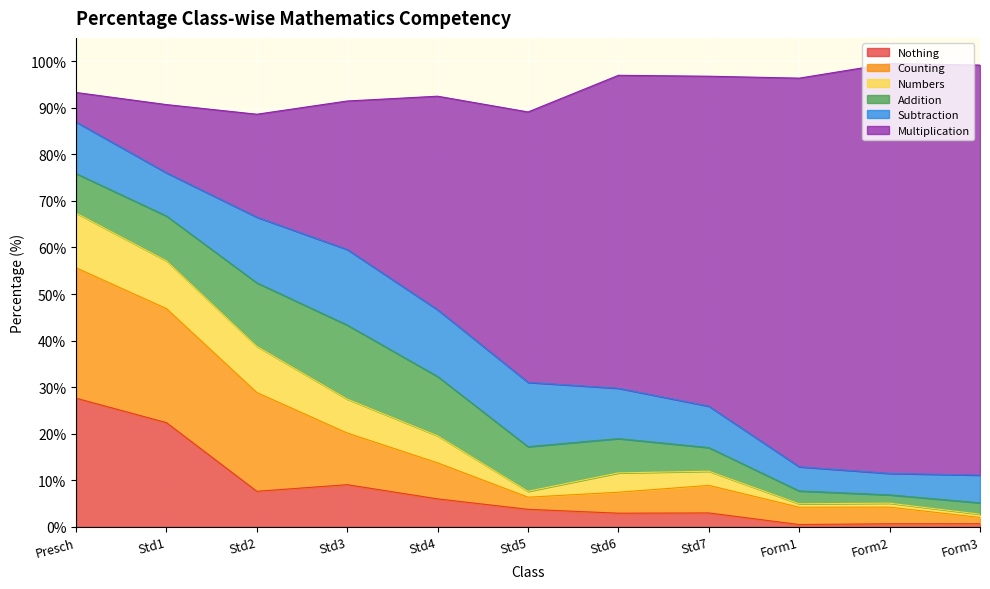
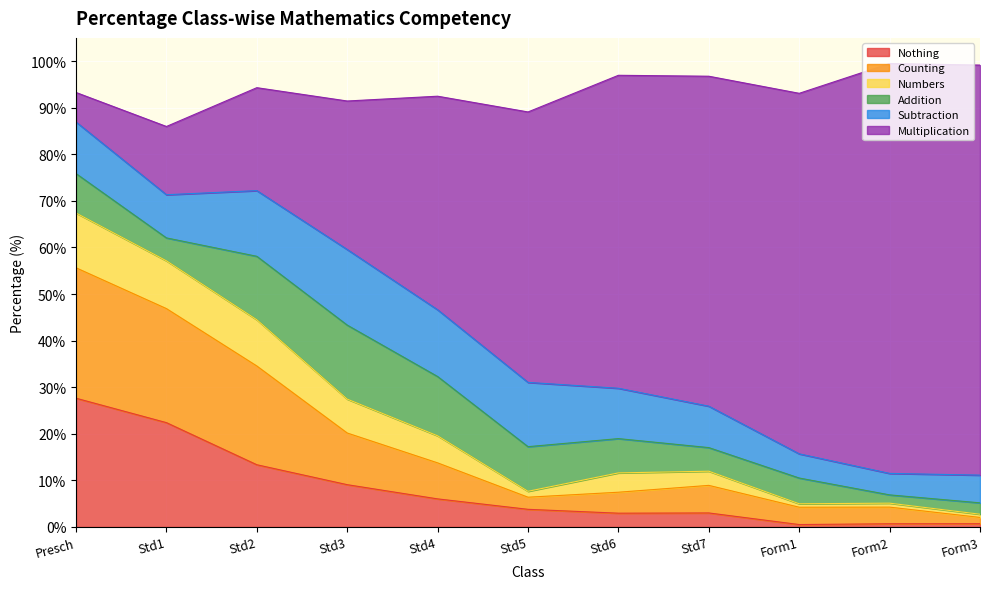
Addition, Std1: 10% -> 5%
Nothing, Std2: 8% -> 13%
Addition, Form1: 3% -> 6%
Multiplication, Form1: 83% -> 77%
